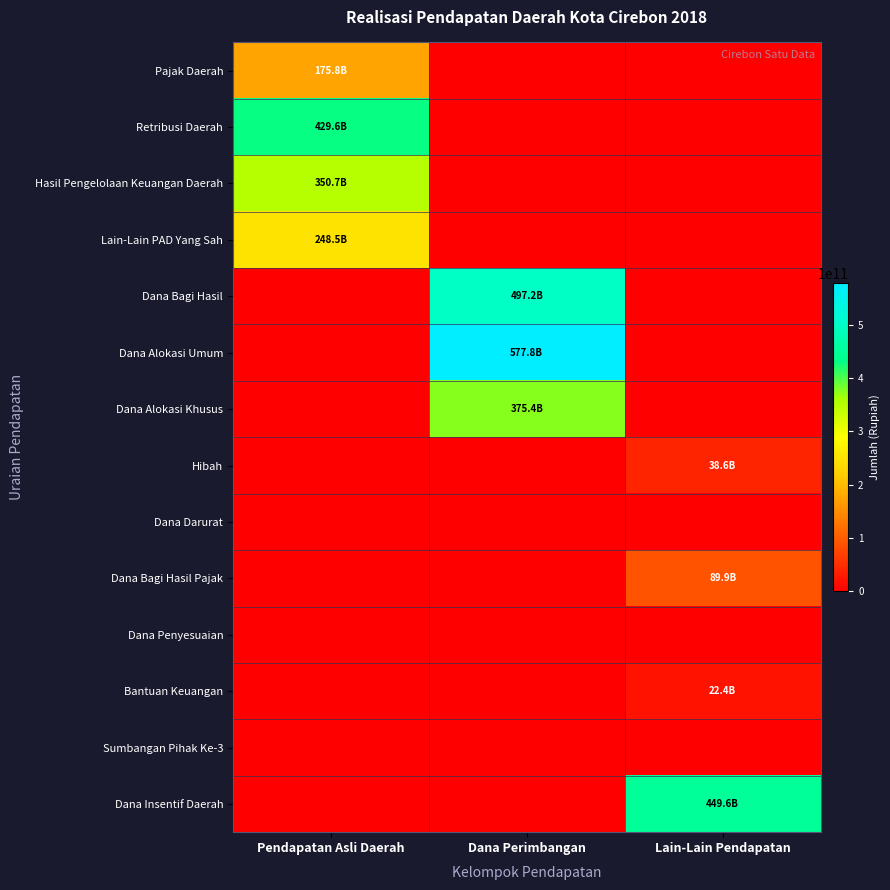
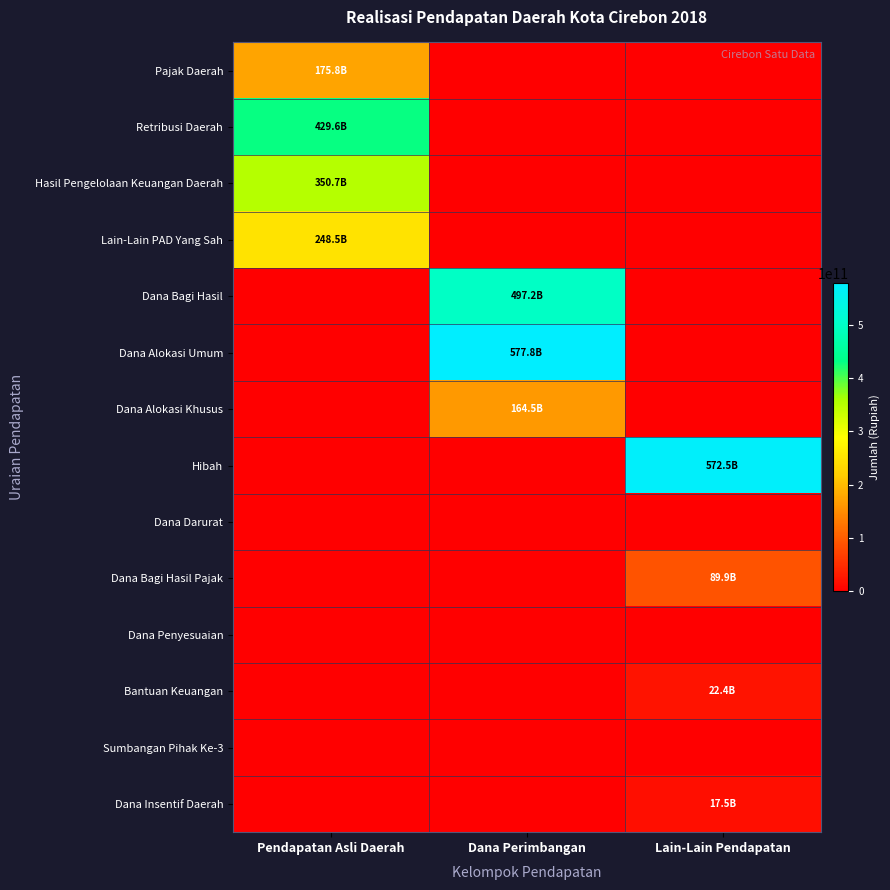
Dana Alokasi Khusus, Dana Perimbangan: 375.4B -> 164.5B
Hibah, Lain-Lain Pendapatan: 38.6B -> 572.5B
Dana Insentif Daerah, Lain-Lain Pendapatan: 449.6B -> 17.5B
